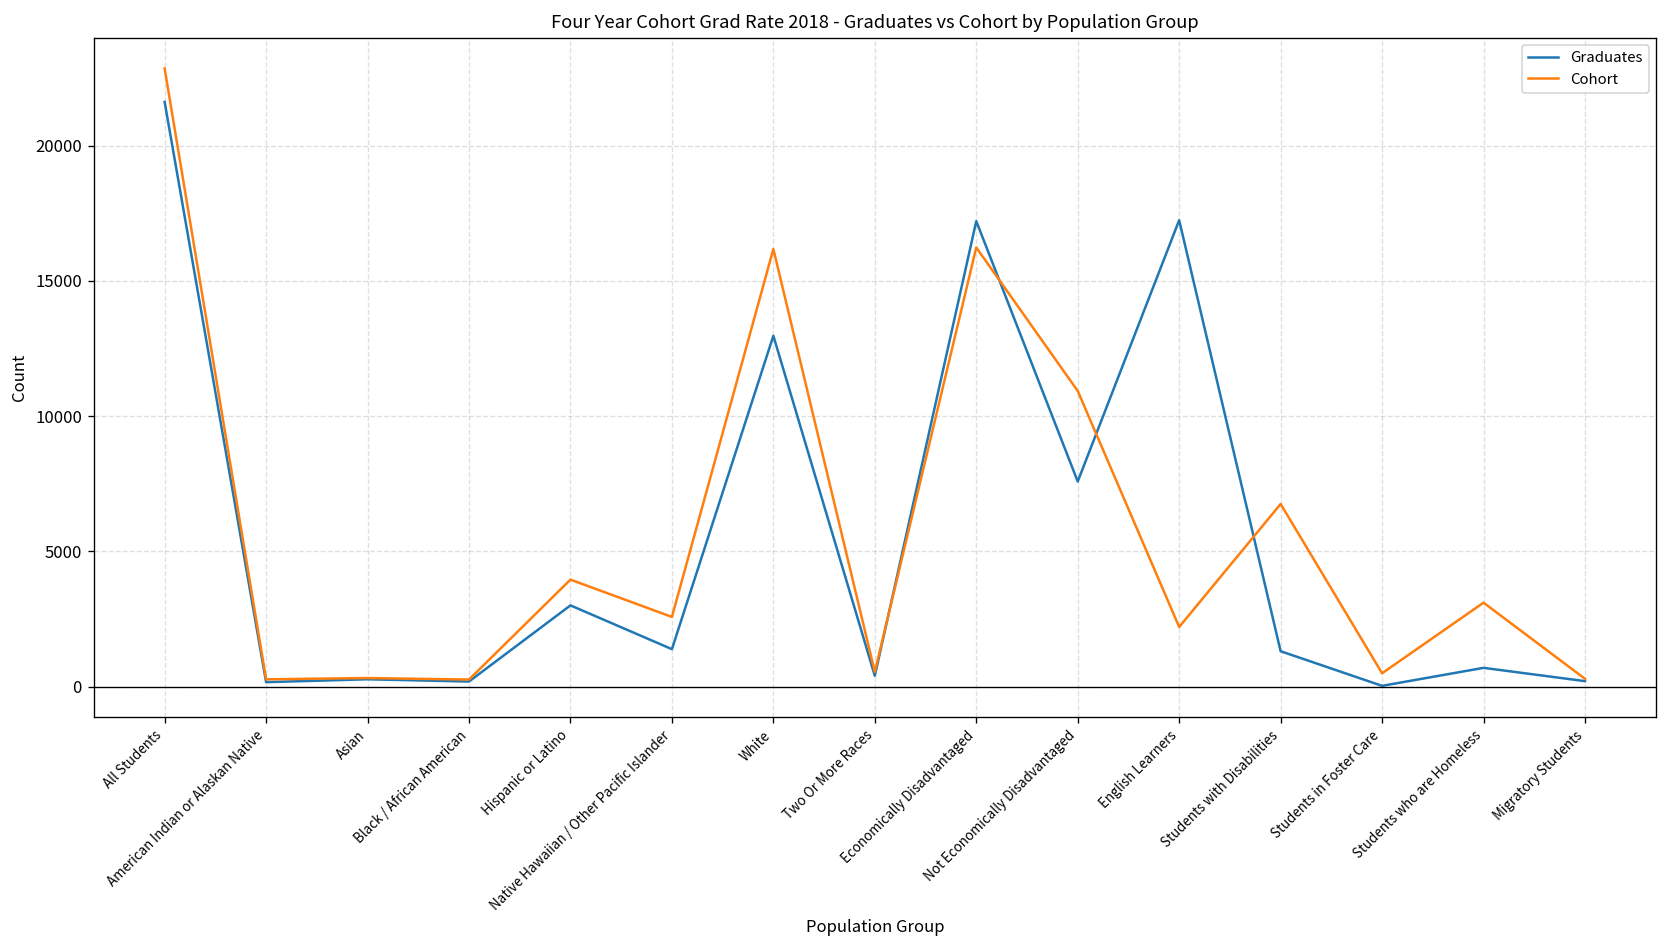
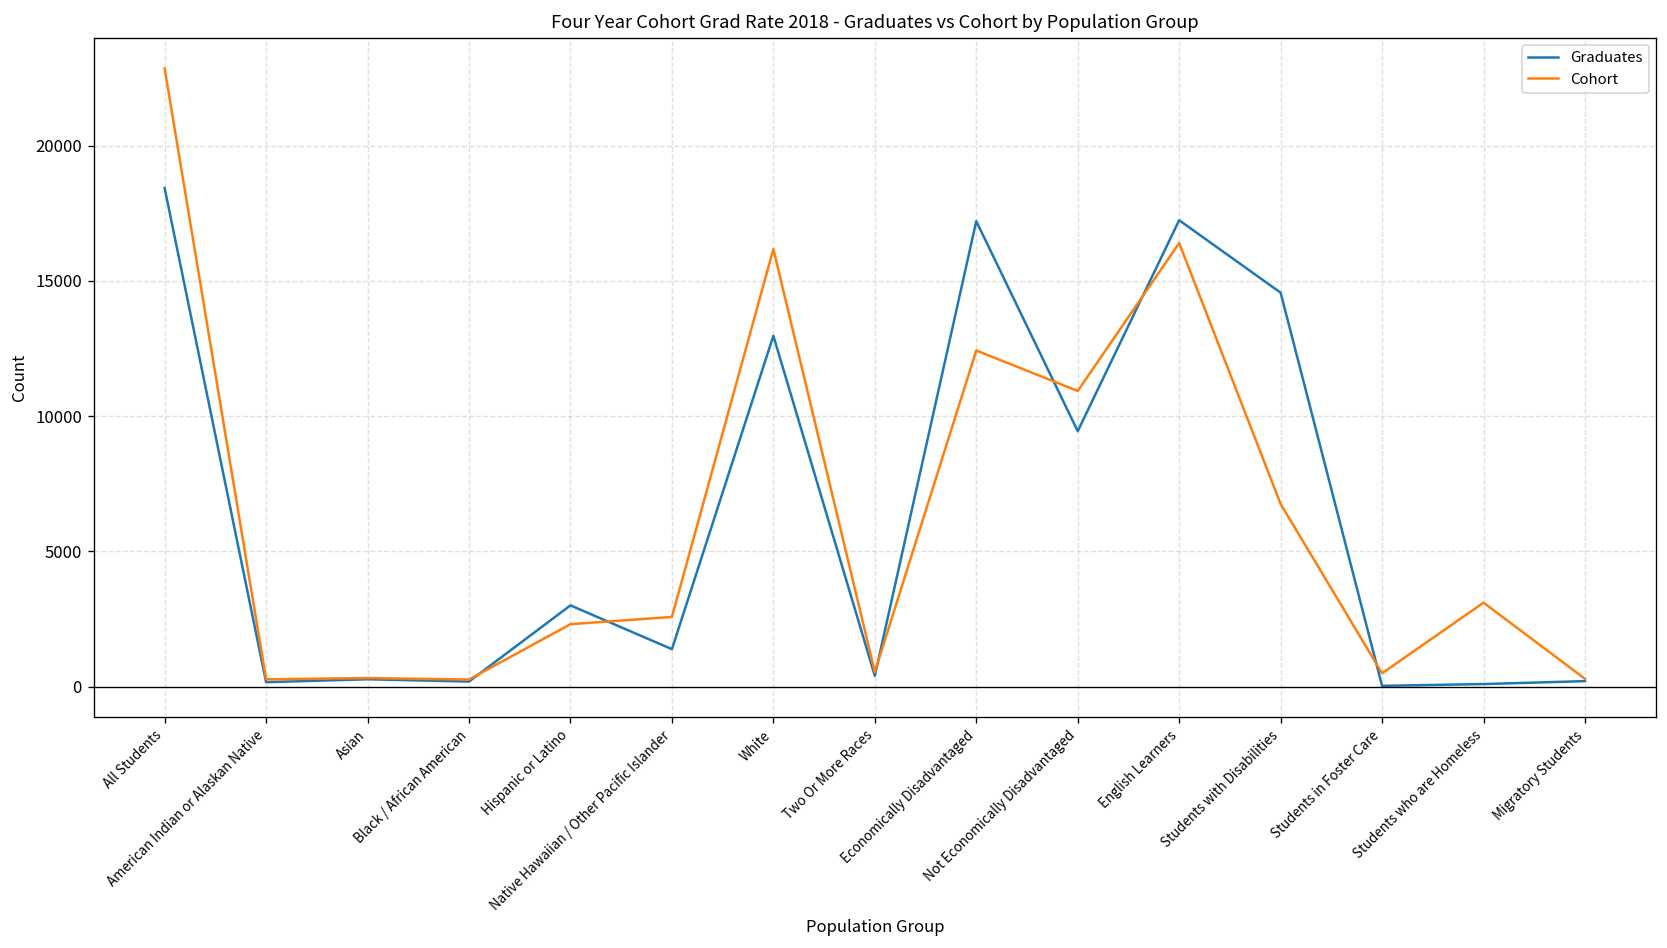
Graduates, All Students: 21600 -> 18400
Cohort, Hispanic or Latino: 4000 -> 2300
Cohort, Economically Disadvantaged: 16200 -> 12400
Graduates, Not Economically Disadvantaged: 7600 -> 9400
Cohort, English Learners: 2200 -> 16400
Graduates, Students with Disabilities: 1300 -> 14600
Graduates, Students who are Homeless: 700 -> 100
